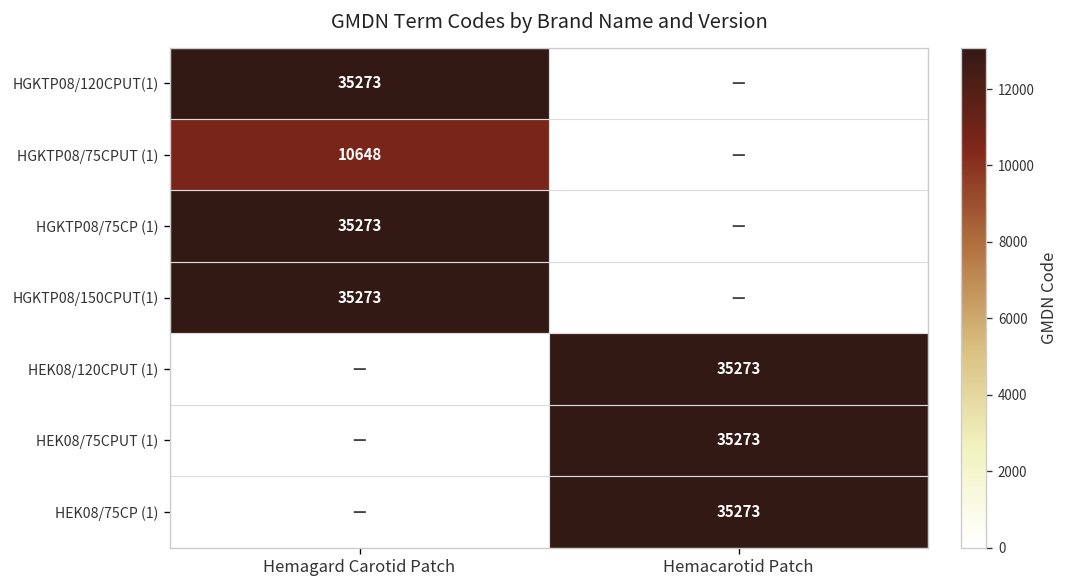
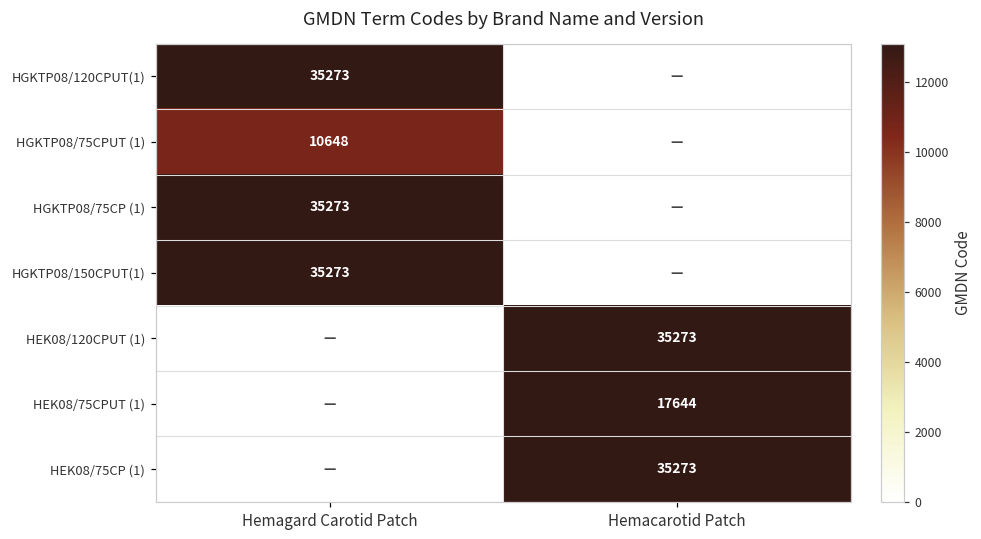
HEK08/75CPUT (1), Hemacarotid Patch: 35273 -> 17644
